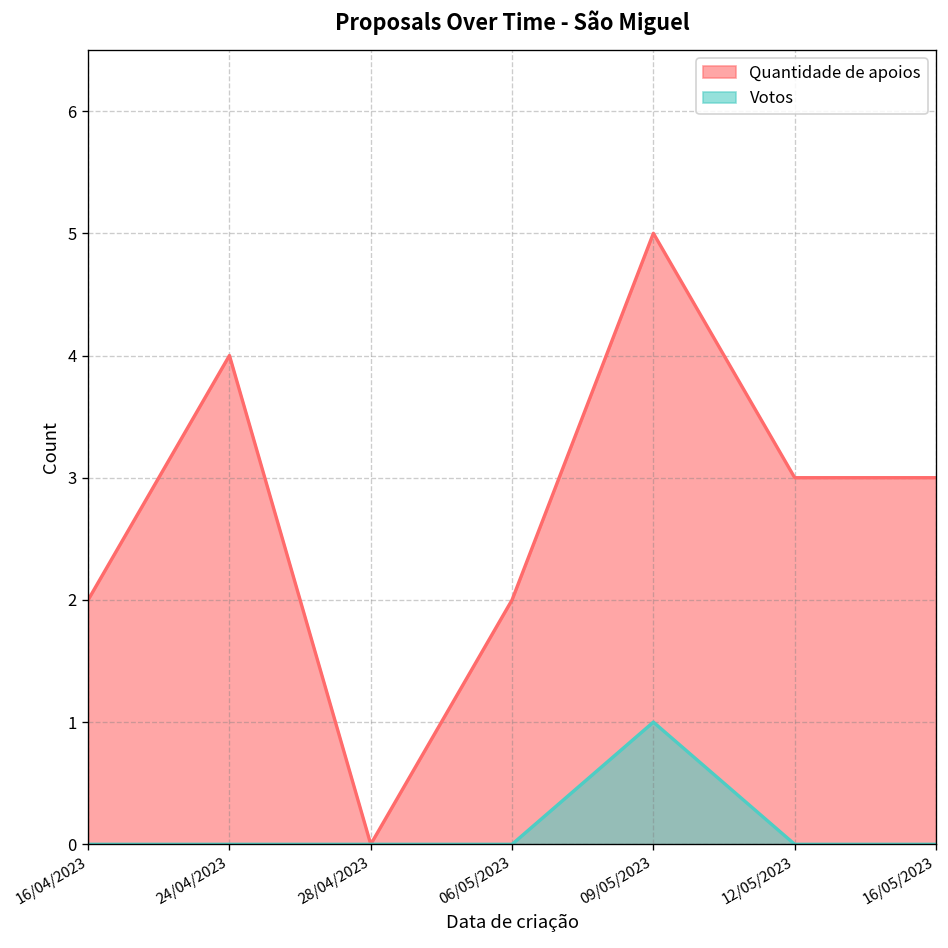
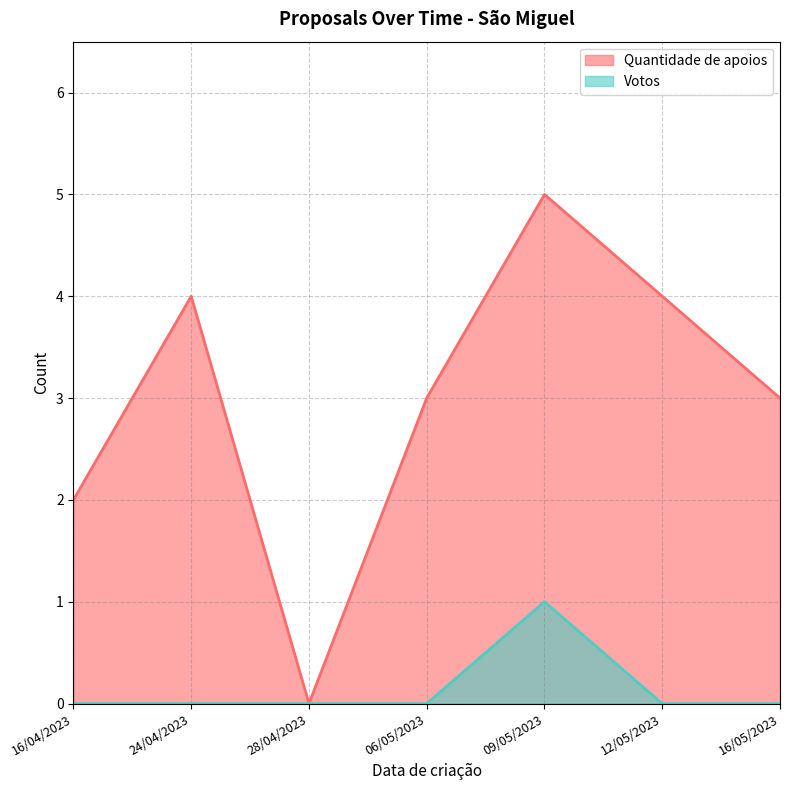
Quantidade de apoios, 06/05/2023: 2 -> 3
Quantidade de apoios, 12/05/2023: 3 -> 4
